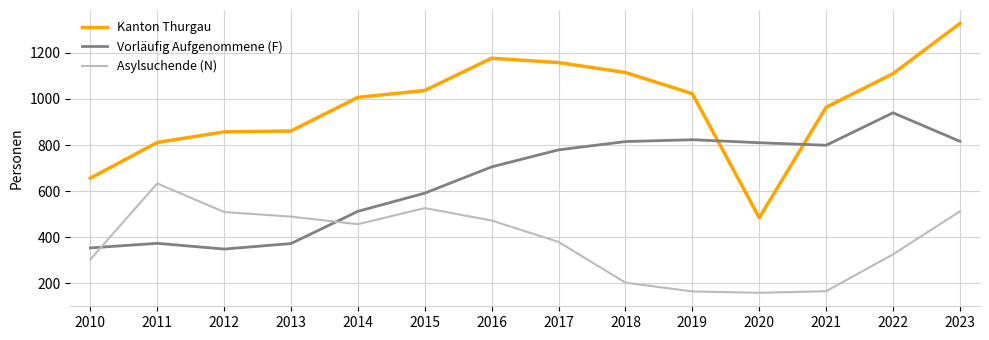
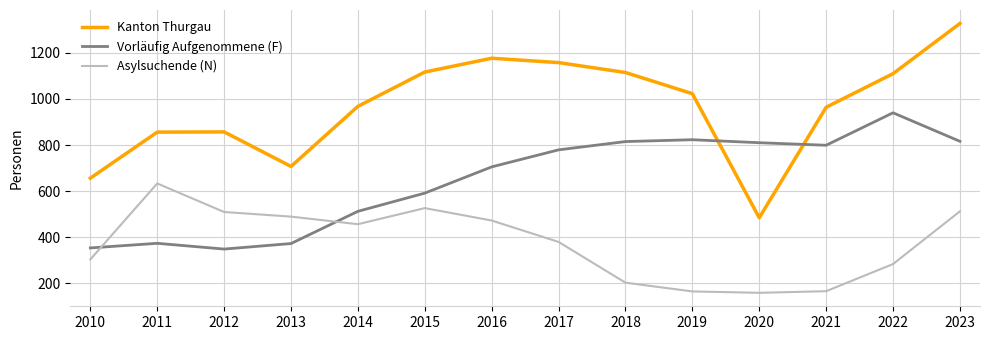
Kanton Thurgau, 2011: 810 -> 860
Kanton Thurgau, 2013: 860 -> 710
Kanton Thurgau, 2014: 1010 -> 970
Kanton Thurgau, 2015: 1040 -> 1120
Asylsuchende (N), 2022: 330 -> 280
